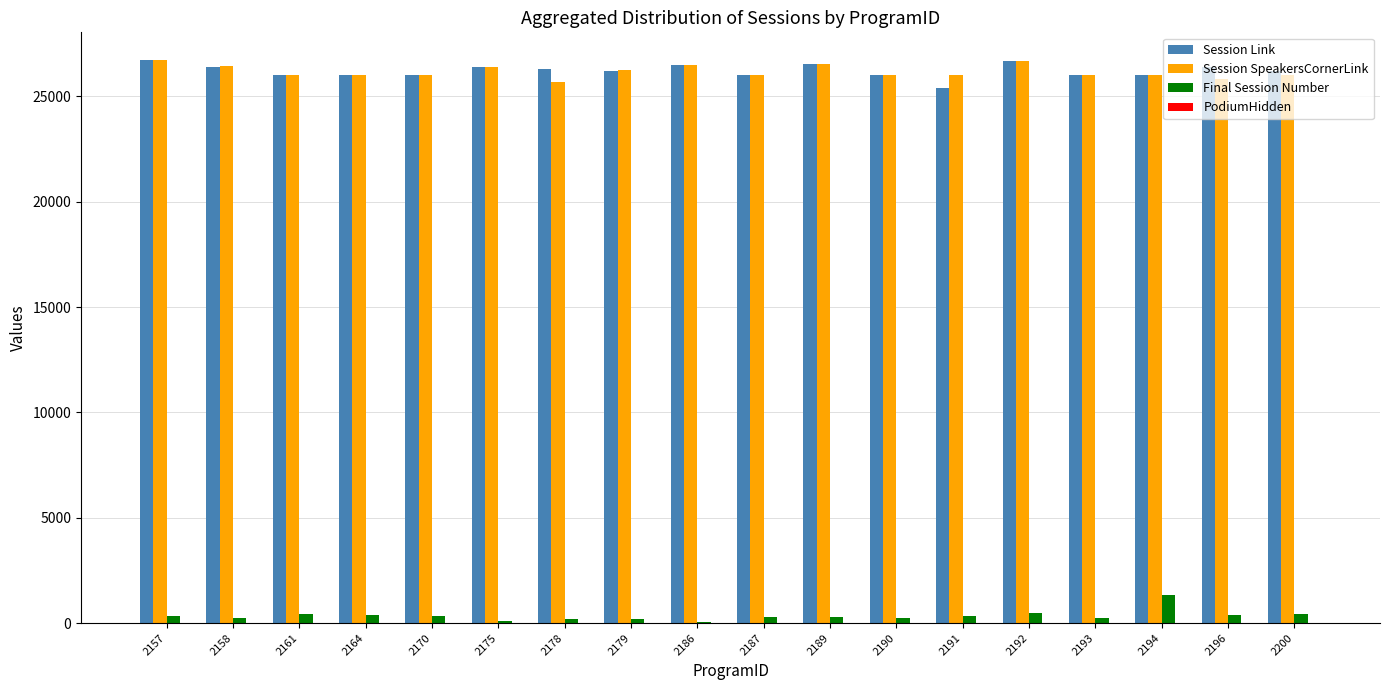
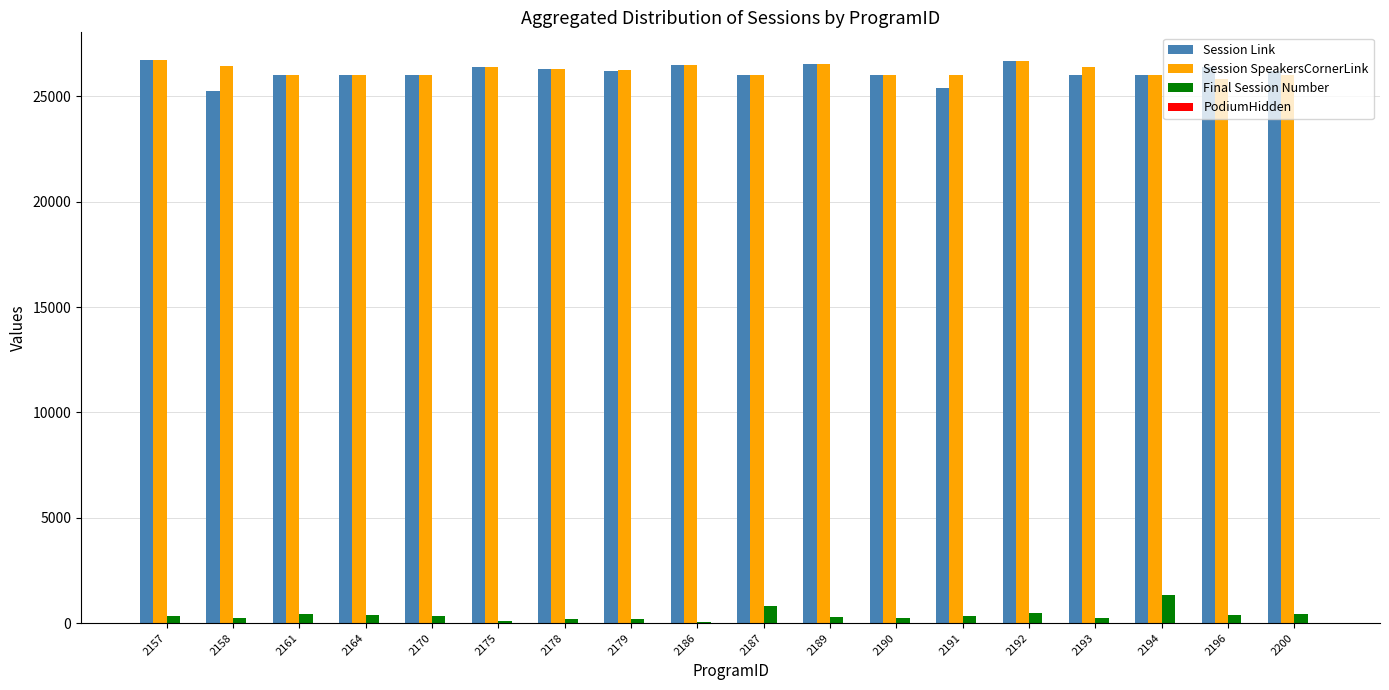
Session Link, 2158: 26400 -> 25200
Session SpeakersCornerLink, 2178: 25700 -> 26300
Final Session Number, 2187: 300 -> 800
Session SpeakersCornerLink, 2193: 26000 -> 26400
